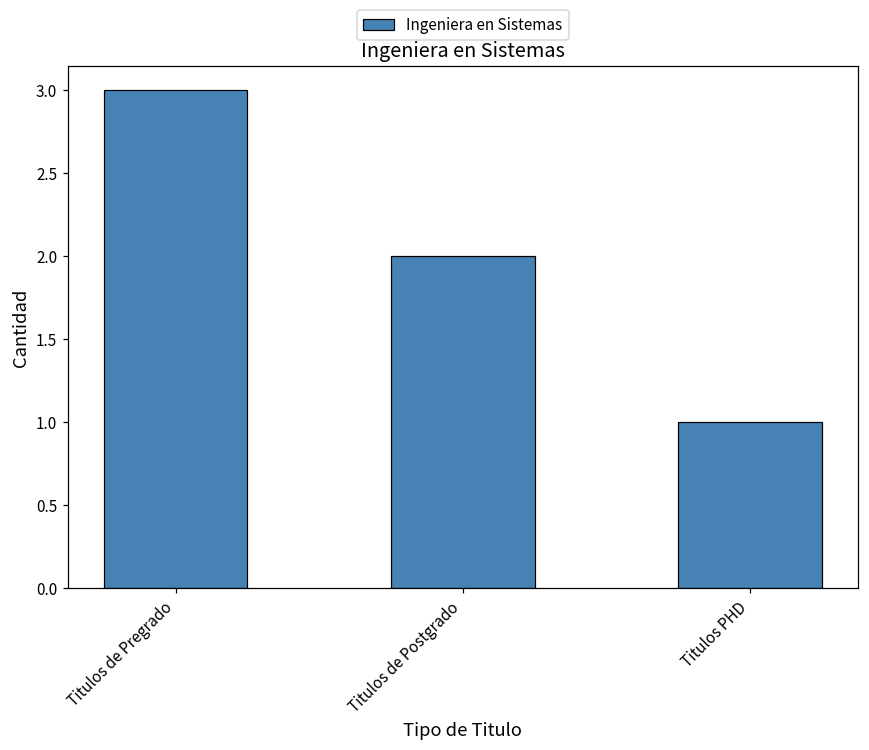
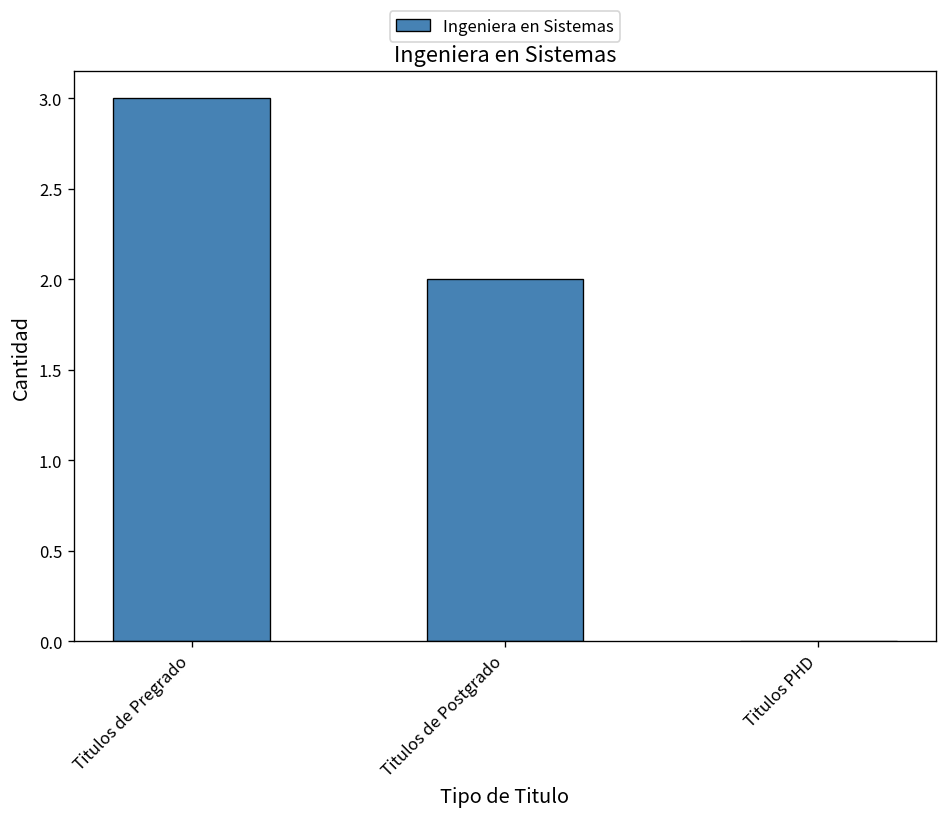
Titulos PHD: 1 -> 0
